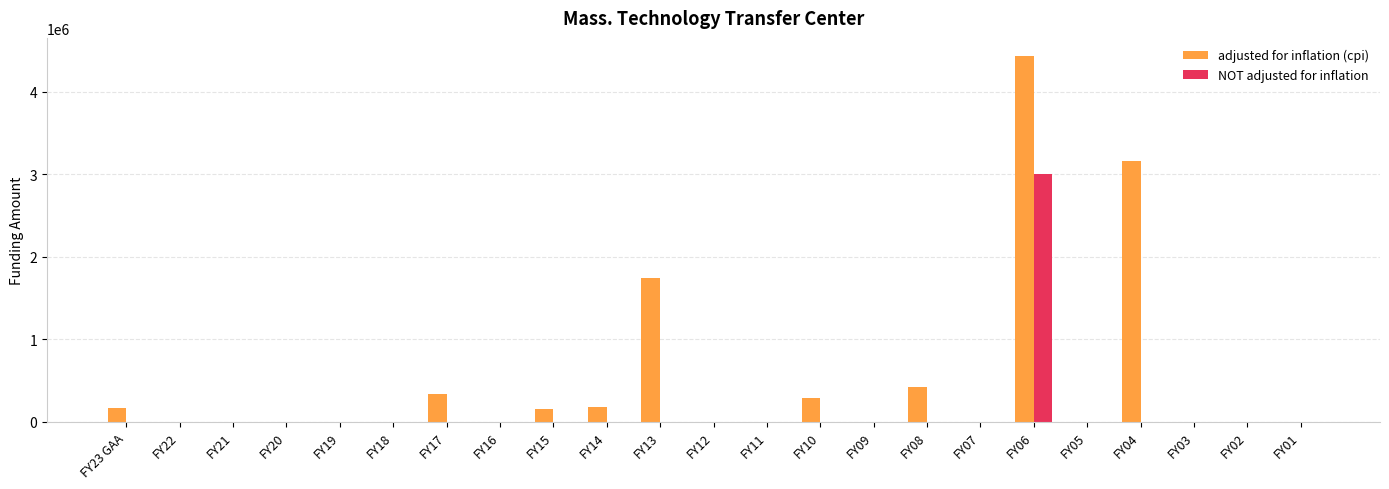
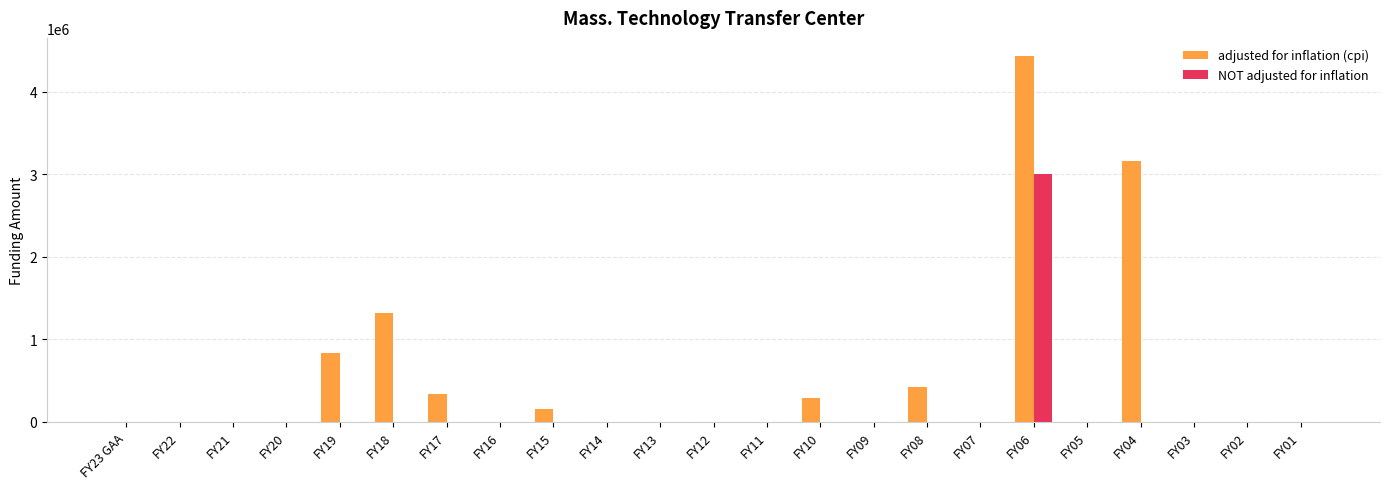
adjusted for inflation (cpi), FY23 GAA: 200000 -> 0
adjusted for inflation (cpi), FY19: 0 -> 800000
adjusted for inflation (cpi), FY18: 0 -> 1300000
adjusted for inflation (cpi), FY14: 200000 -> 0
adjusted for inflation (cpi), FY13: 1700000 -> 0
